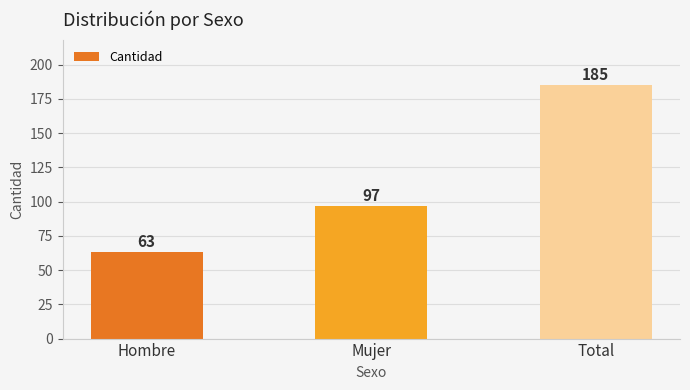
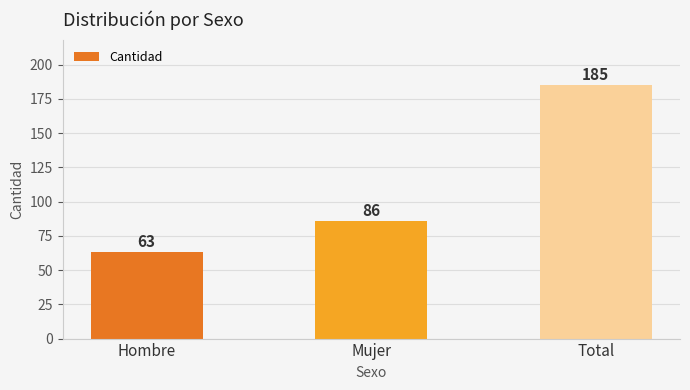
Mujer: 97 -> 86
